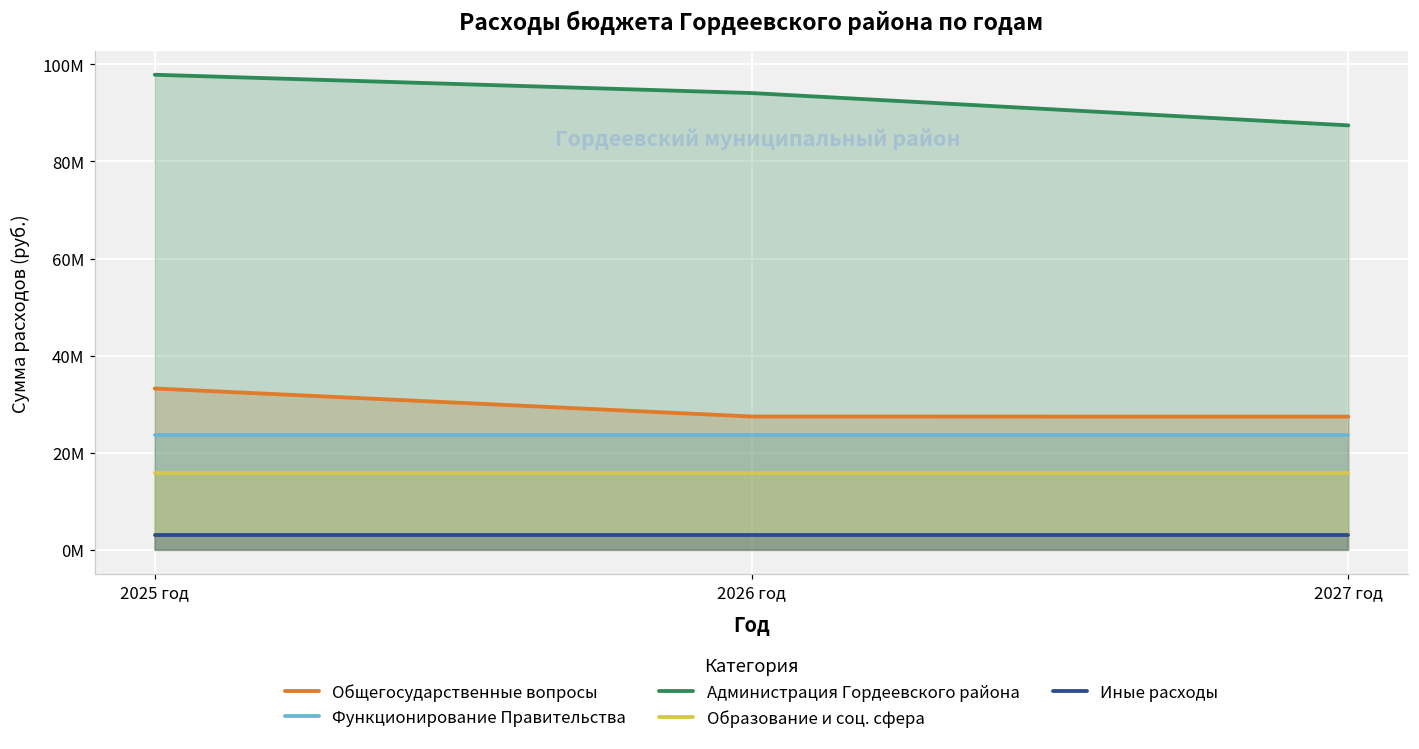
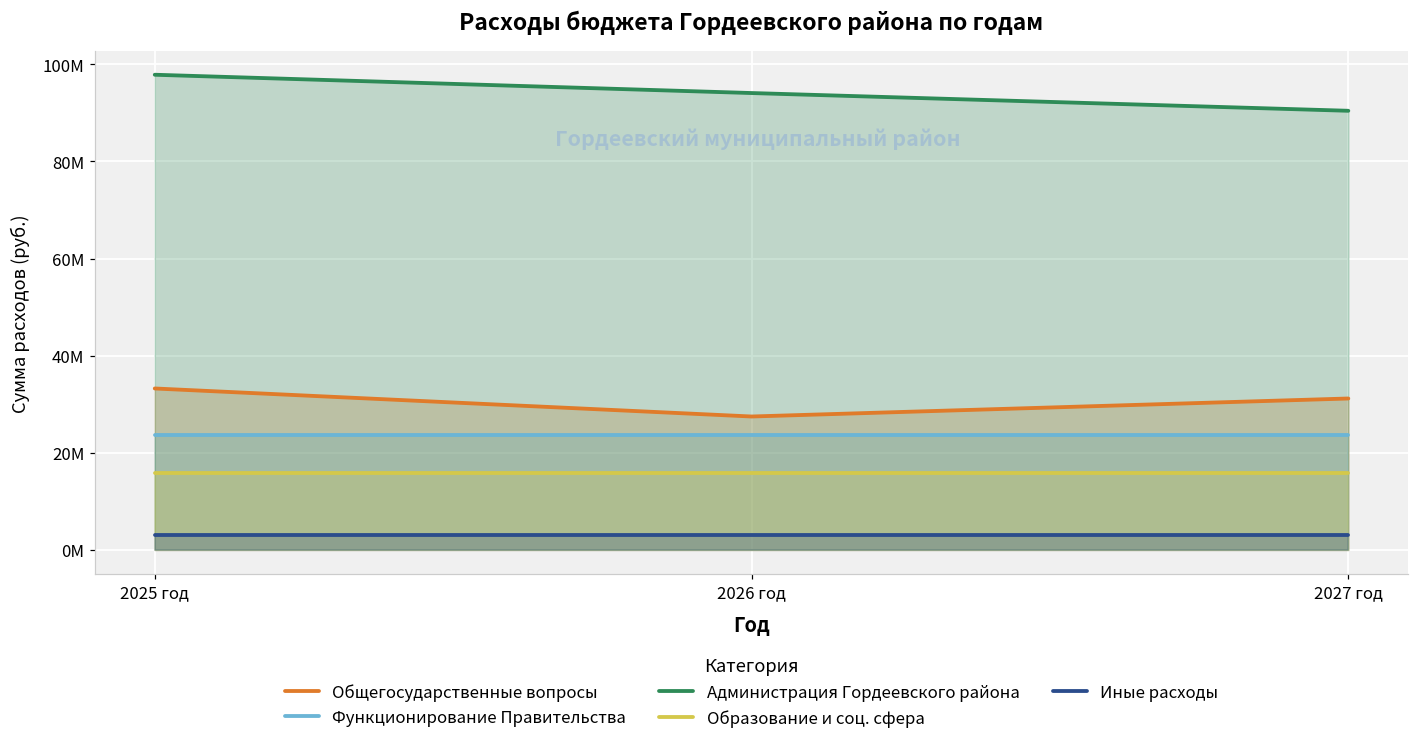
Общегосударственные вопросы, 2027 год: 27000000 -> 31000000
Администрация Гордеевского района, 2027 год: 87000000 -> 90000000
